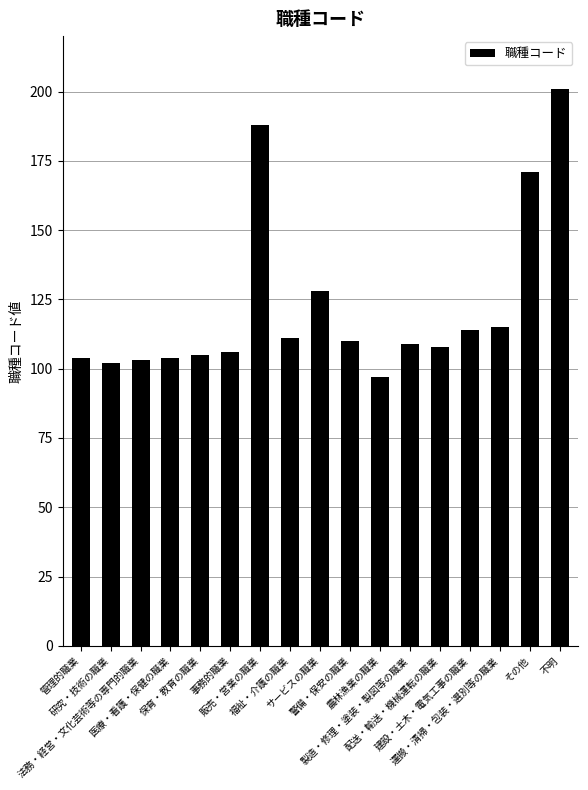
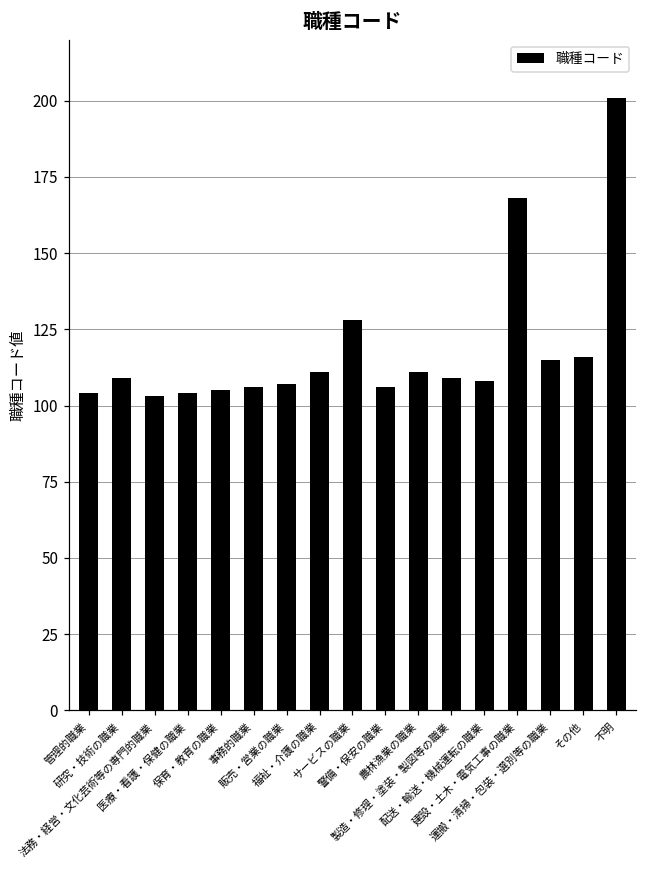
研究・技術の職業: 102 -> 109
販売・営業の職業: 188 -> 107
警備・保安の職業: 110 -> 106
農林漁業の職業: 97 -> 111
建設・土木・電気工事の職業: 114 -> 168
その他: 171 -> 116
